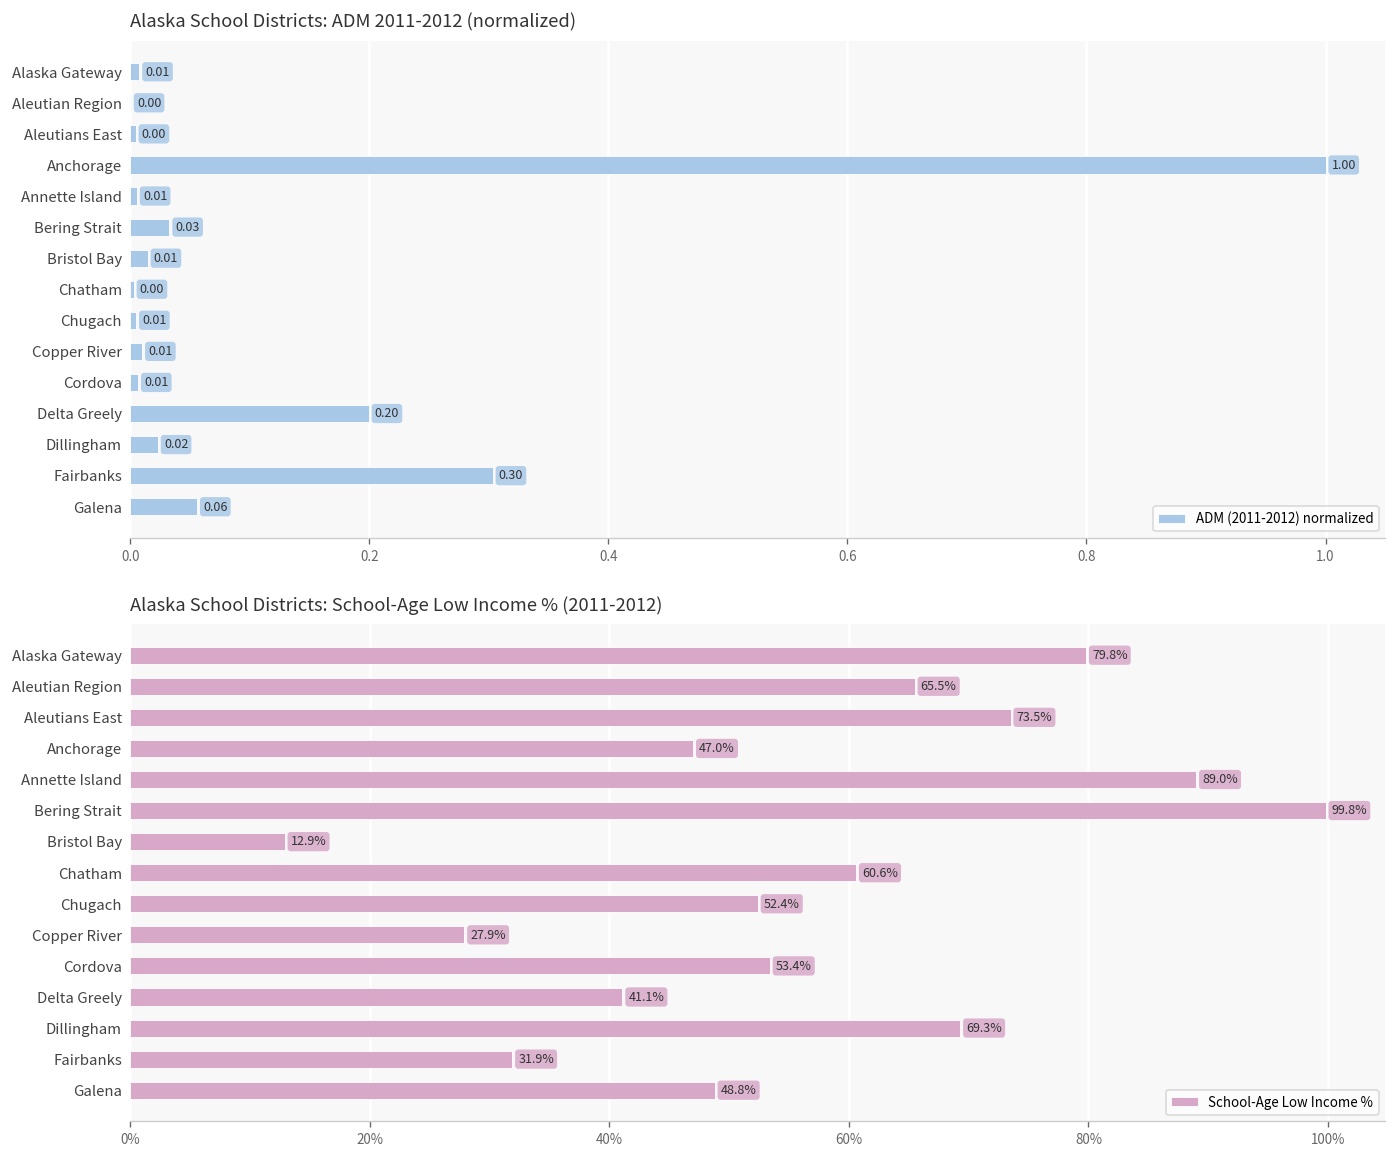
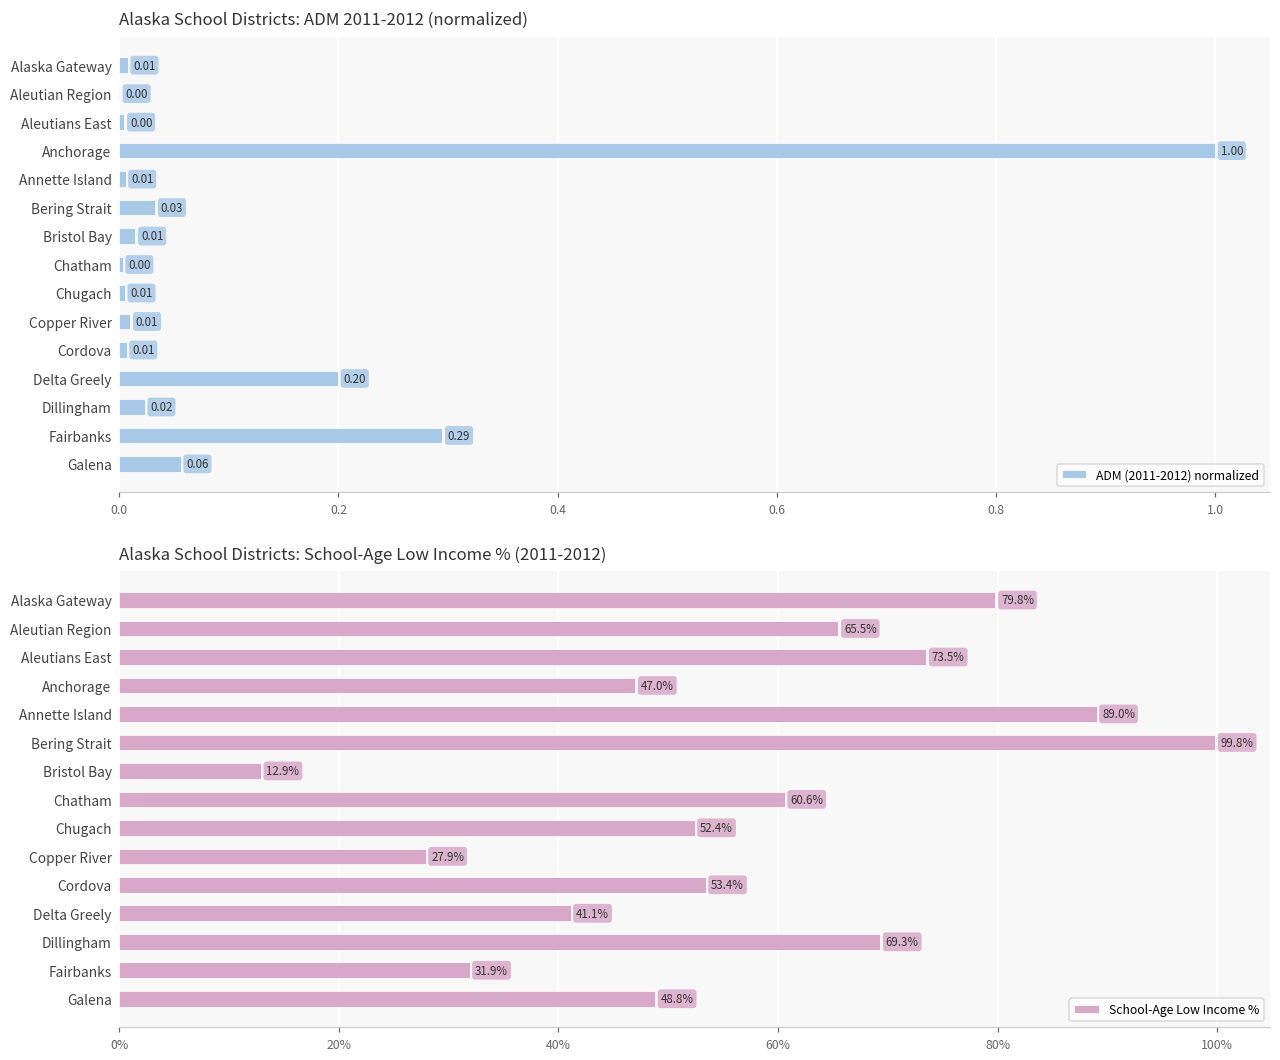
Alaska School Districts: ADM 2011-2012 (normalized), Fairbanks: 0.30 -> 0.29
